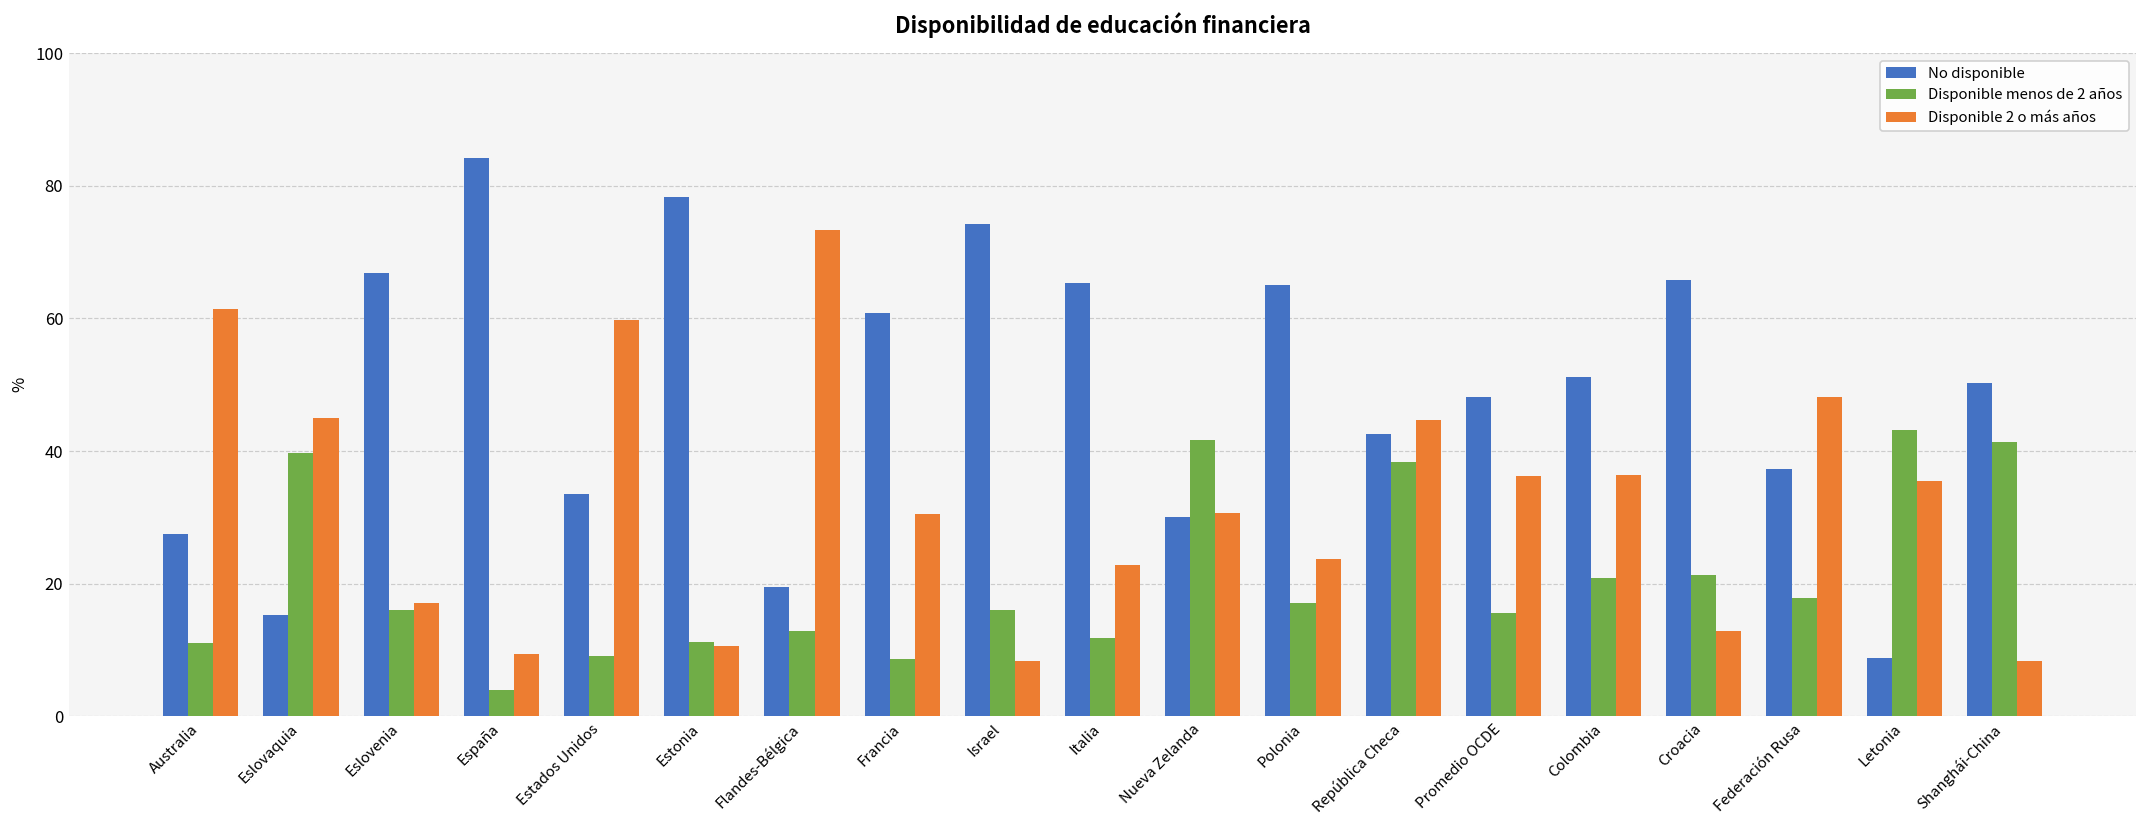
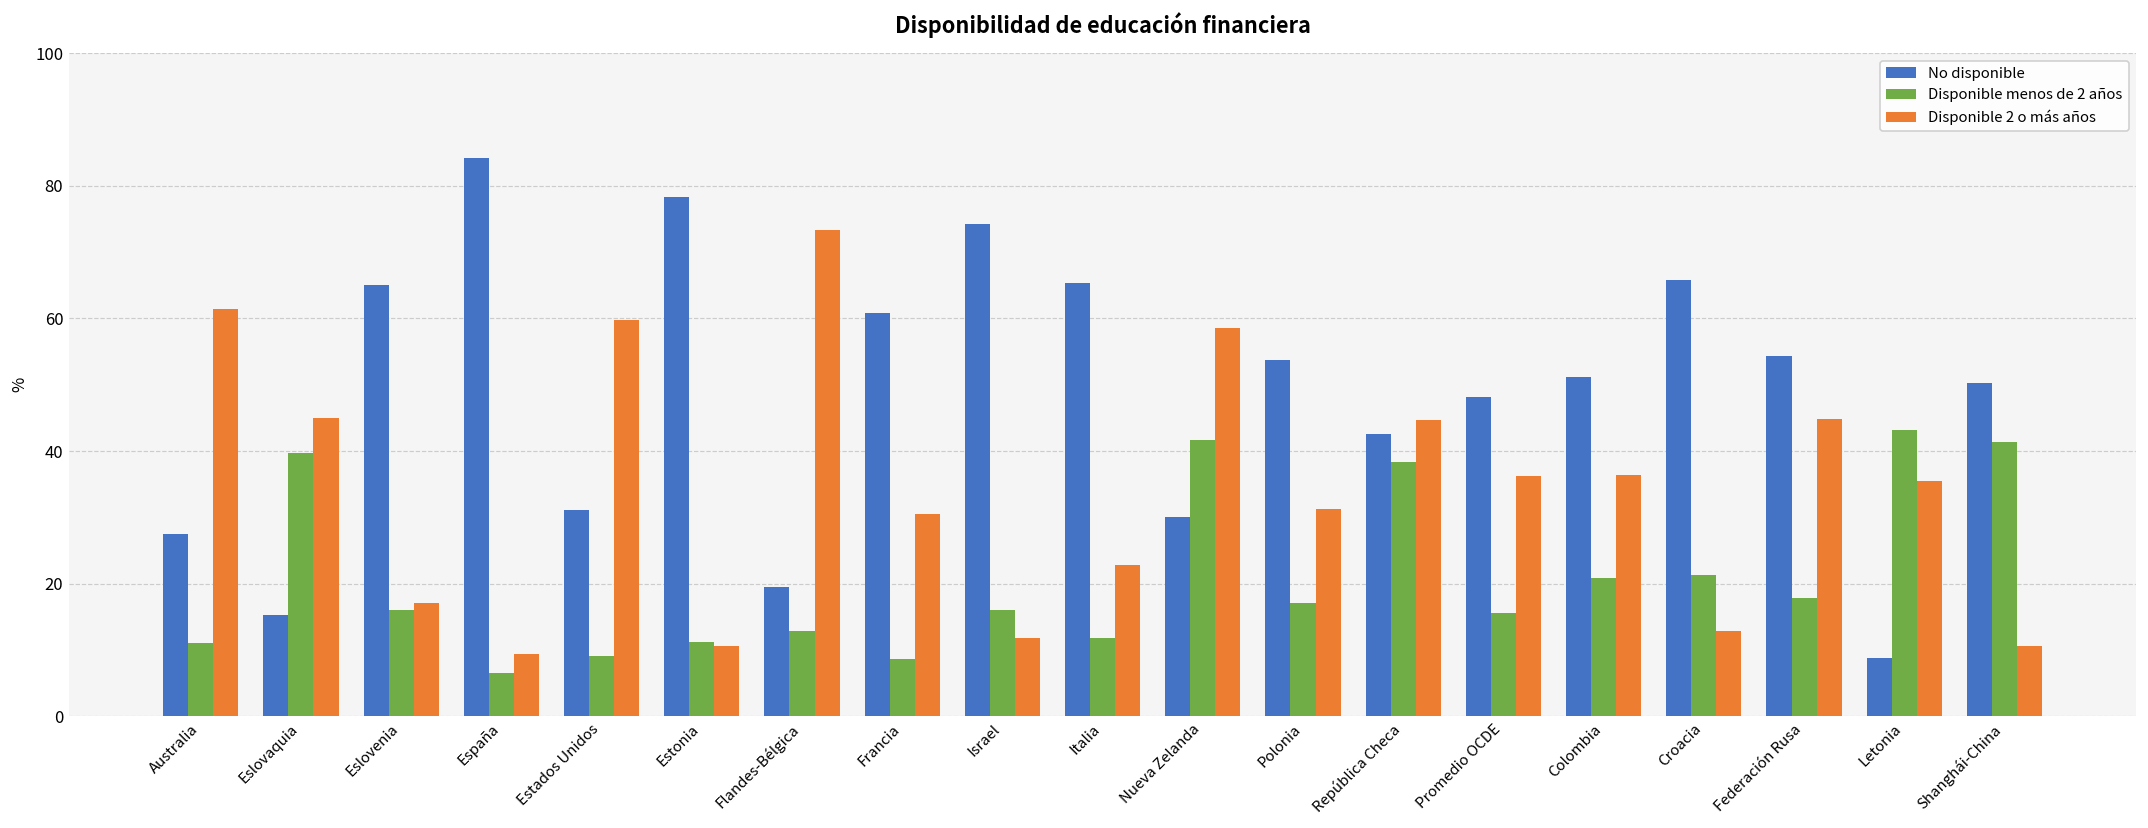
No disponible, Eslovenia: 67 -> 65
Disponible menos de 2 años, España: 4 -> 6
No disponible, Estados Unidos: 34 -> 31
Disponible 2 o más años, Israel: 8 -> 12
Disponible 2 o más años, Nueva Zelanda: 31 -> 59
No disponible, Polonia: 65 -> 54
Disponible 2 o más años, Polonia: 24 -> 31
No disponible, Federación Rusa: 37 -> 54
Disponible 2 o más años, Federación Rusa: 48 -> 45
Disponible 2 o más años, Shanghái-China: 8 -> 11
